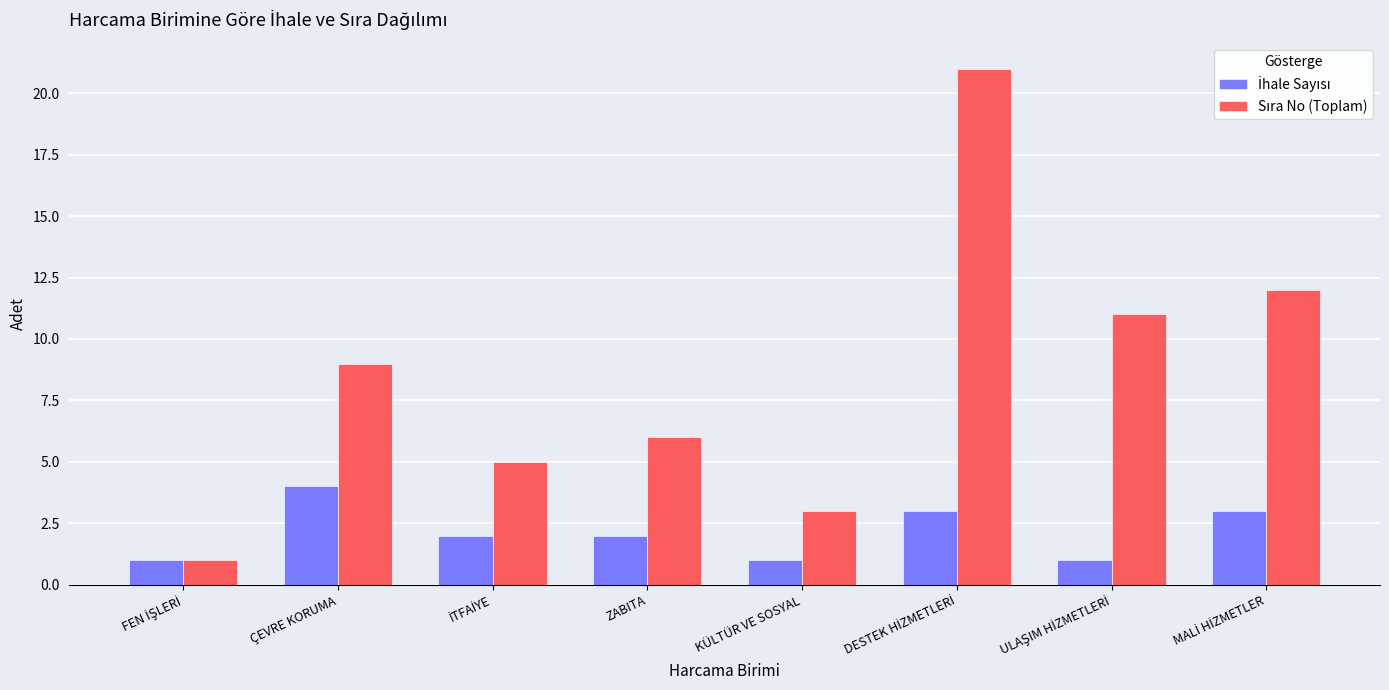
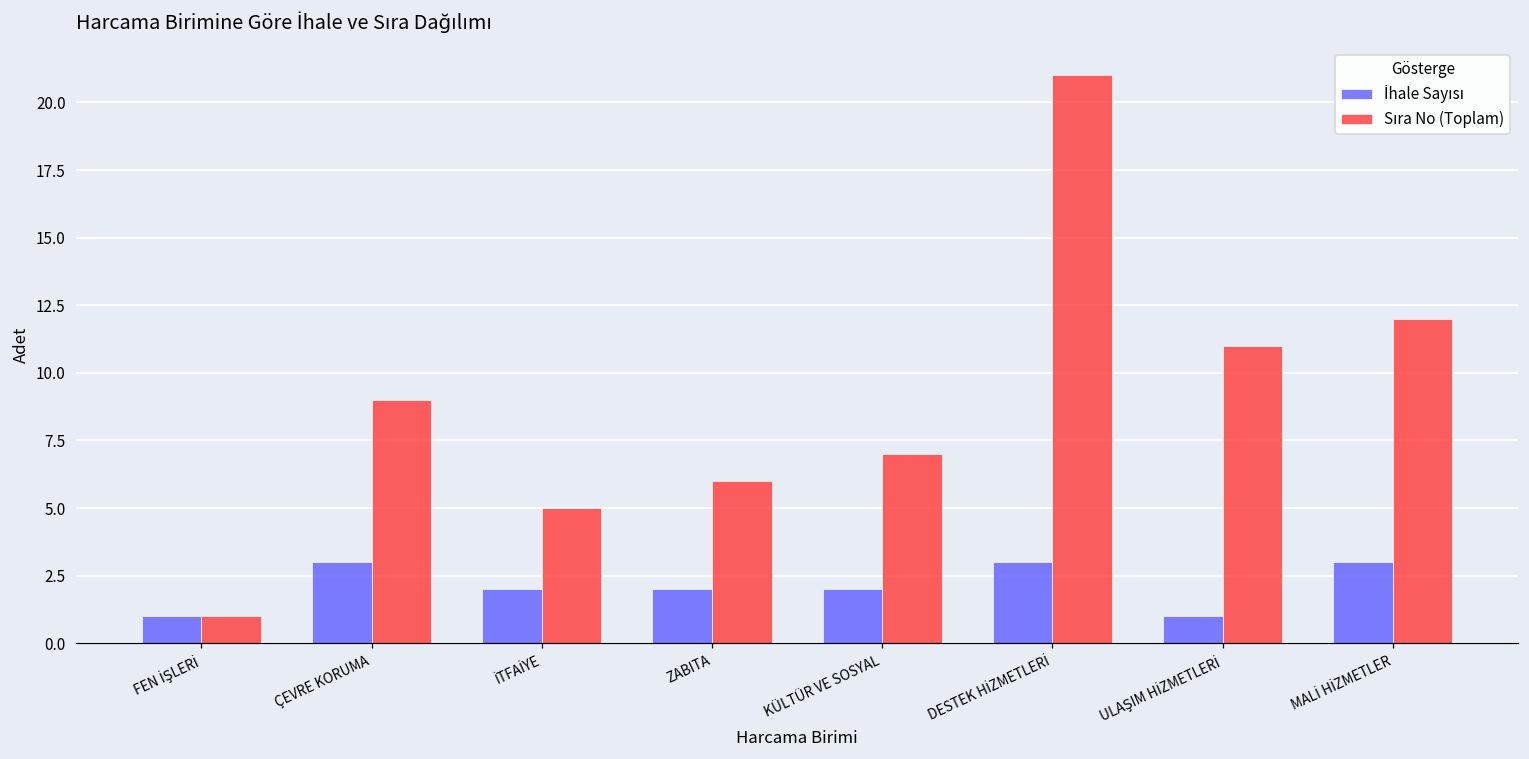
İhale Sayısı, ÇEVRE KORUMA: 4 -> 3
İhale Sayısı, KÜLTÜR VE SOSYAL: 1 -> 2
Sıra No (Toplam), KÜLTÜR VE SOSYAL: 3 -> 7
